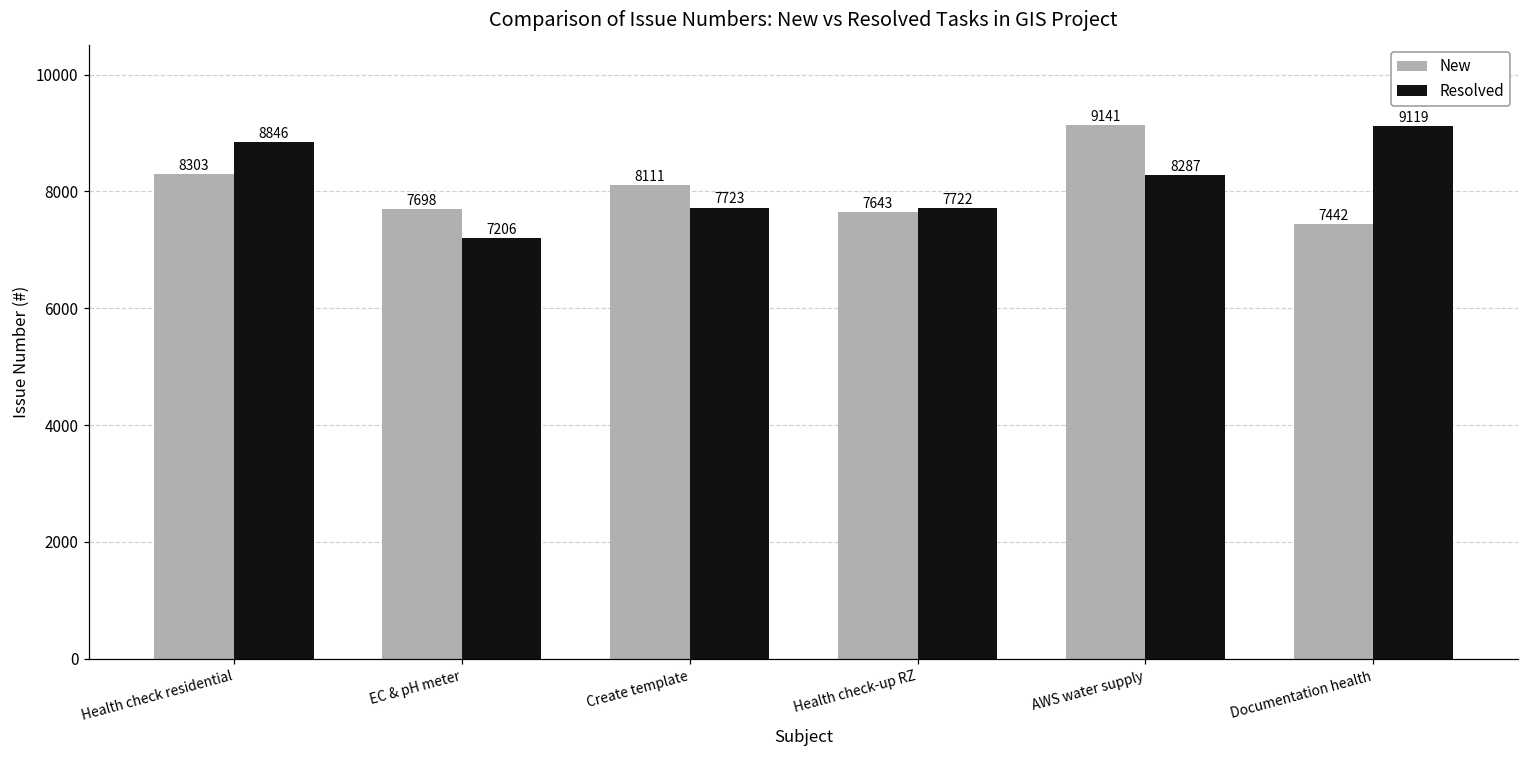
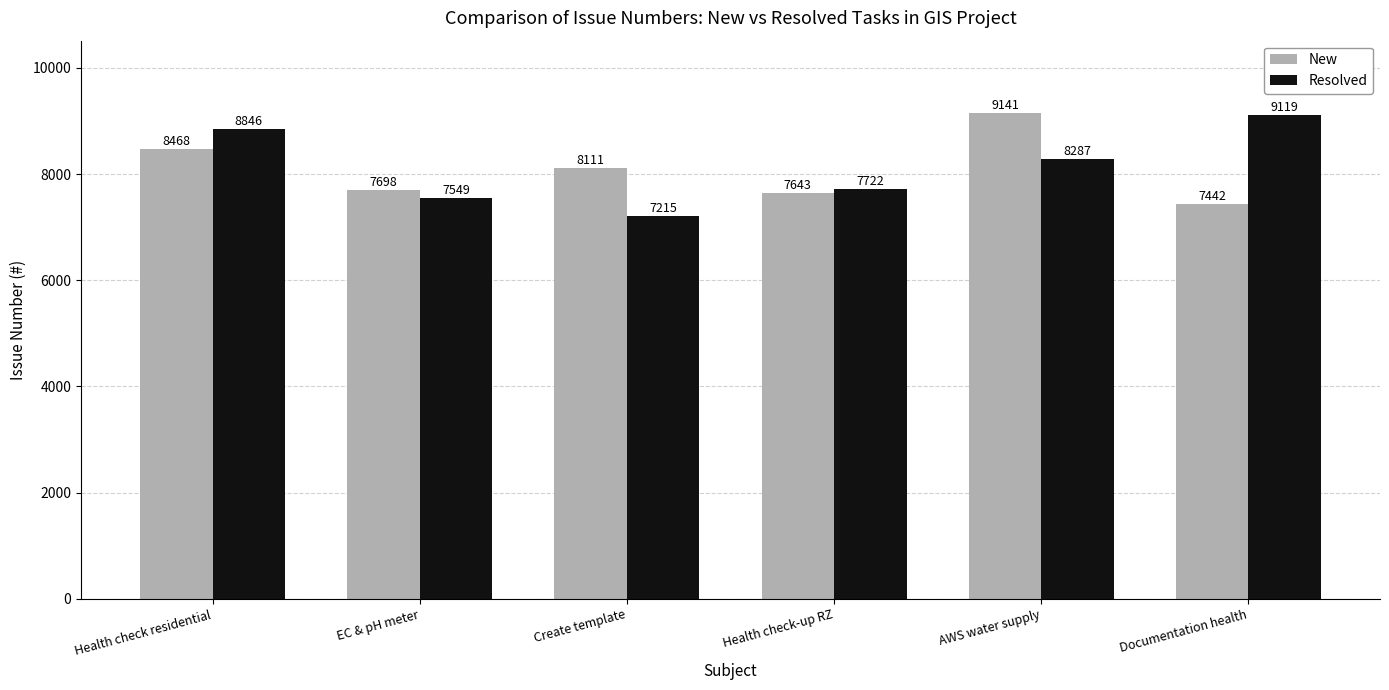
New, Health check residential: 8303 -> 8468
Resolved, EC & pH meter: 7206 -> 7549
Resolved, Create template: 7723 -> 7215
